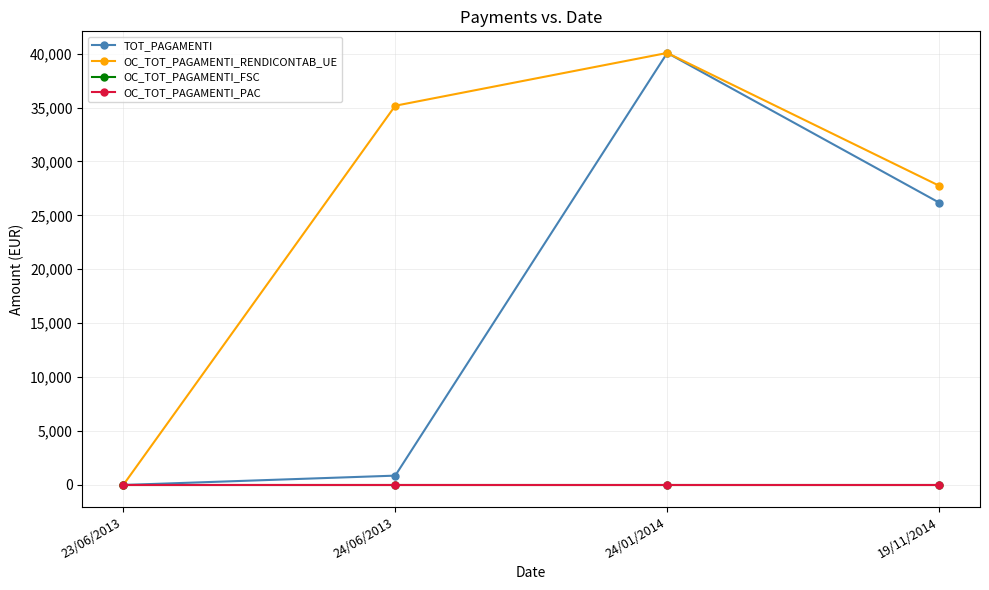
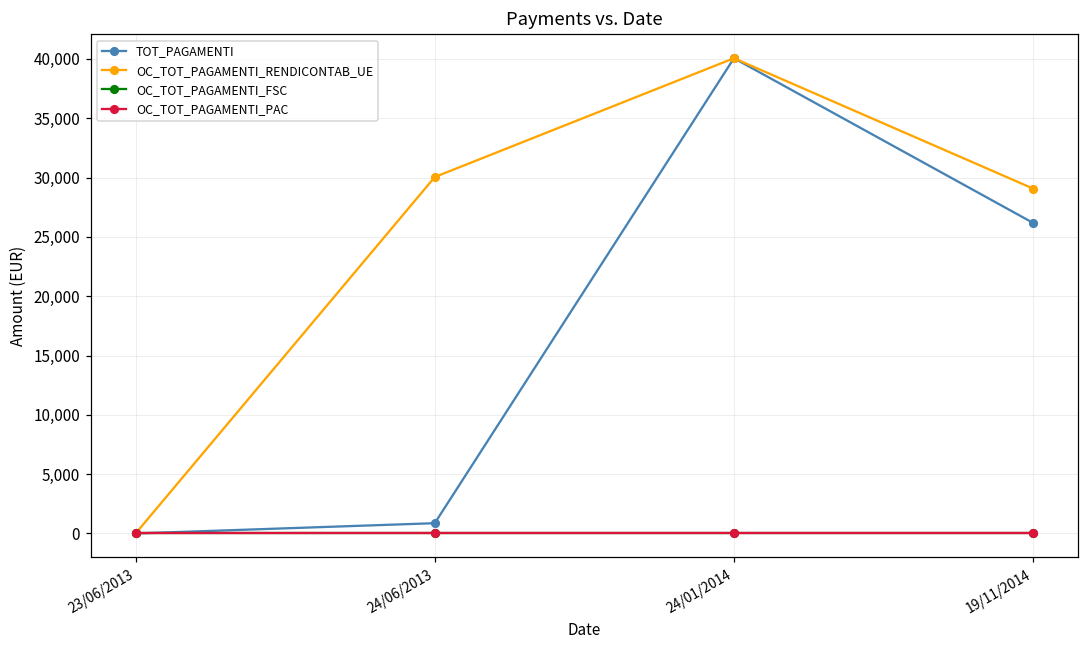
OC_TOT_PAGAMENTI_RENDICONTAB_UE, 24/06/2013: 35,200 -> 30,000
OC_TOT_PAGAMENTI_RENDICONTAB_UE, 19/11/2014: 27,700 -> 29,100
